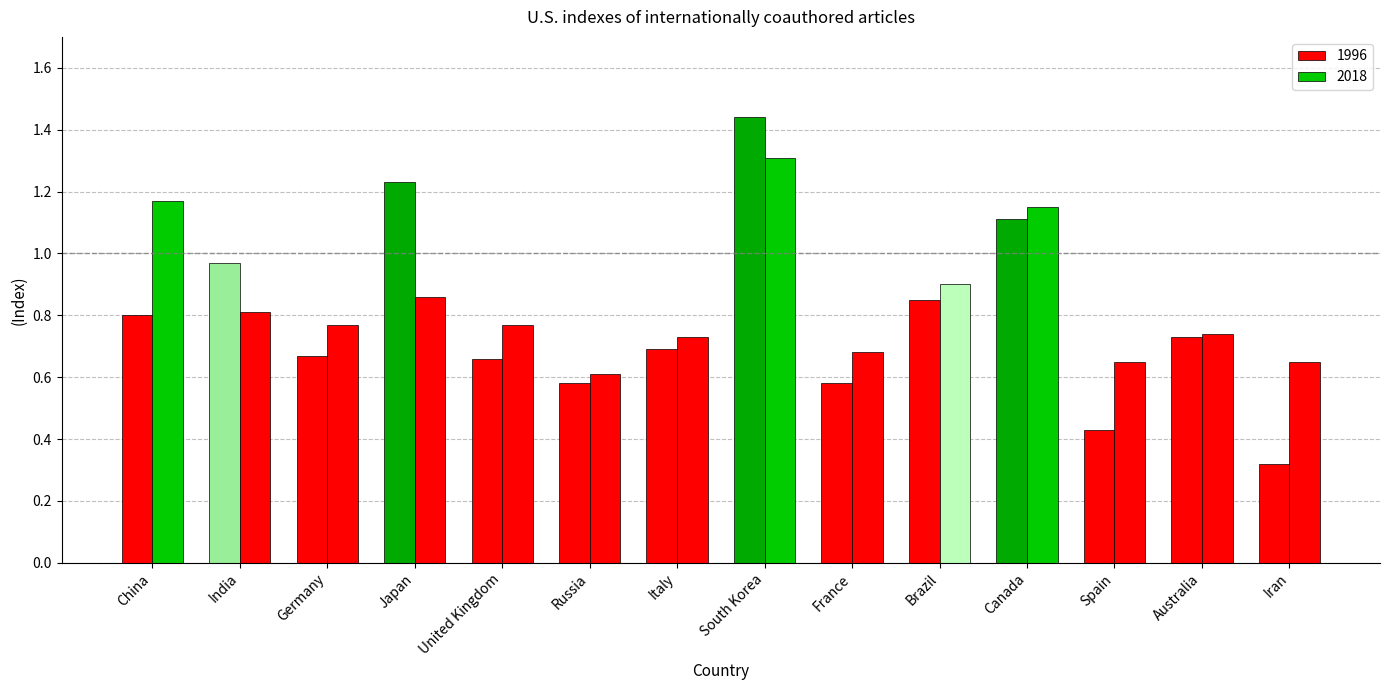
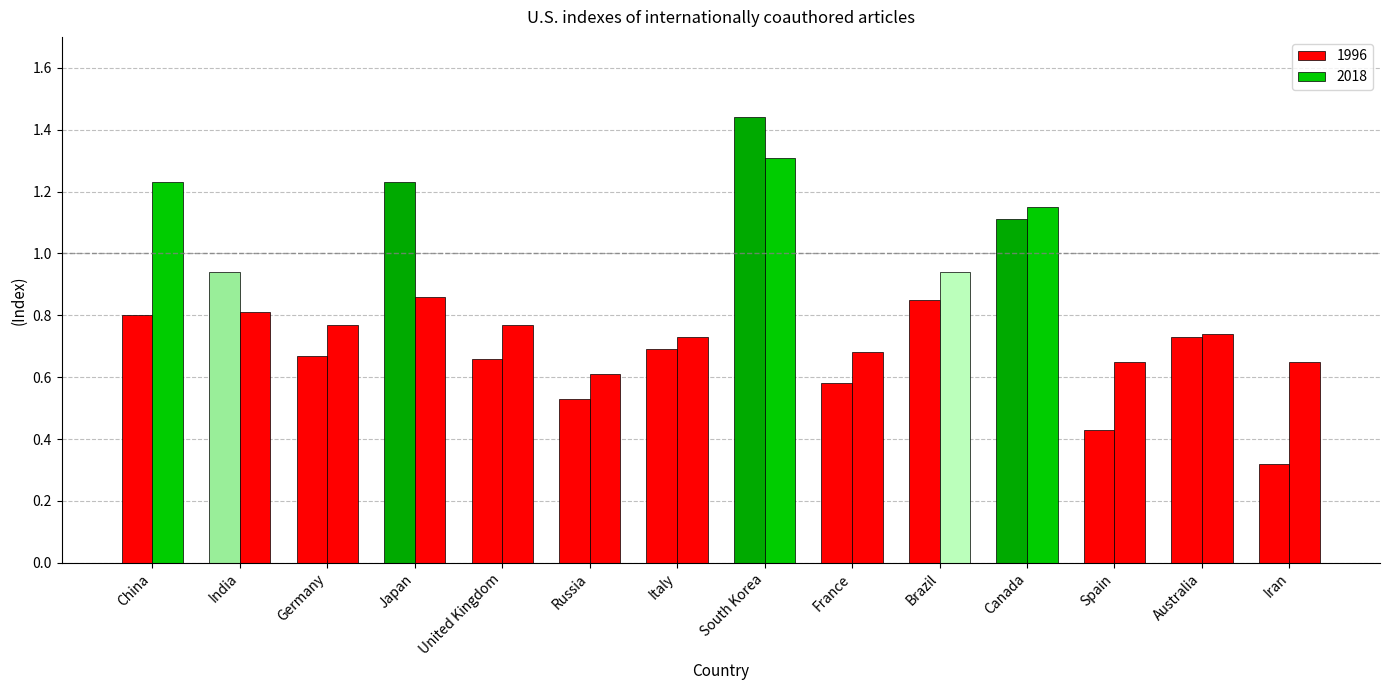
2018, China: 1.17 -> 1.23
1996, India: 0.97 -> 0.94
1996, Russia: 0.58 -> 0.53
2018, Brazil: 0.90 -> 0.94
